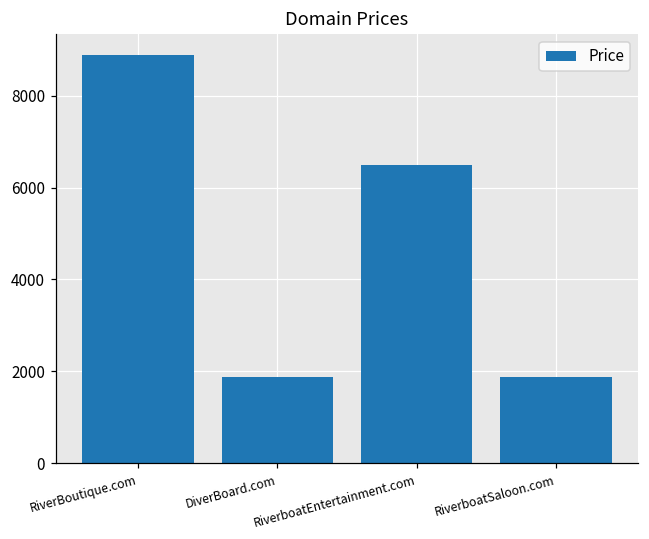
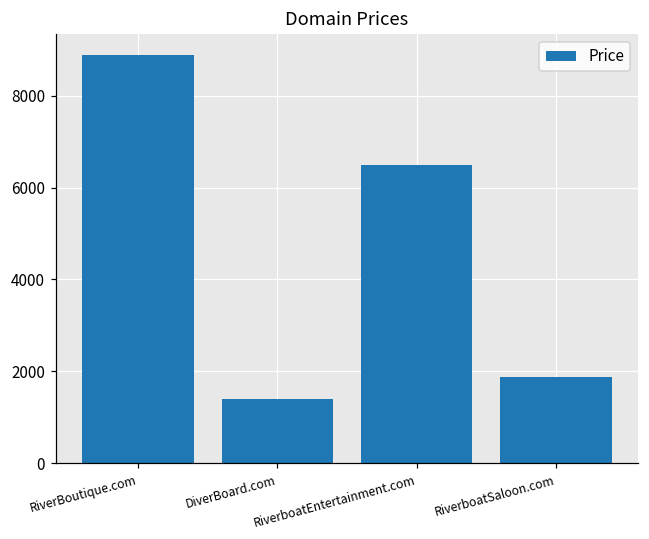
DiverBoard.com: 1900 -> 1400
